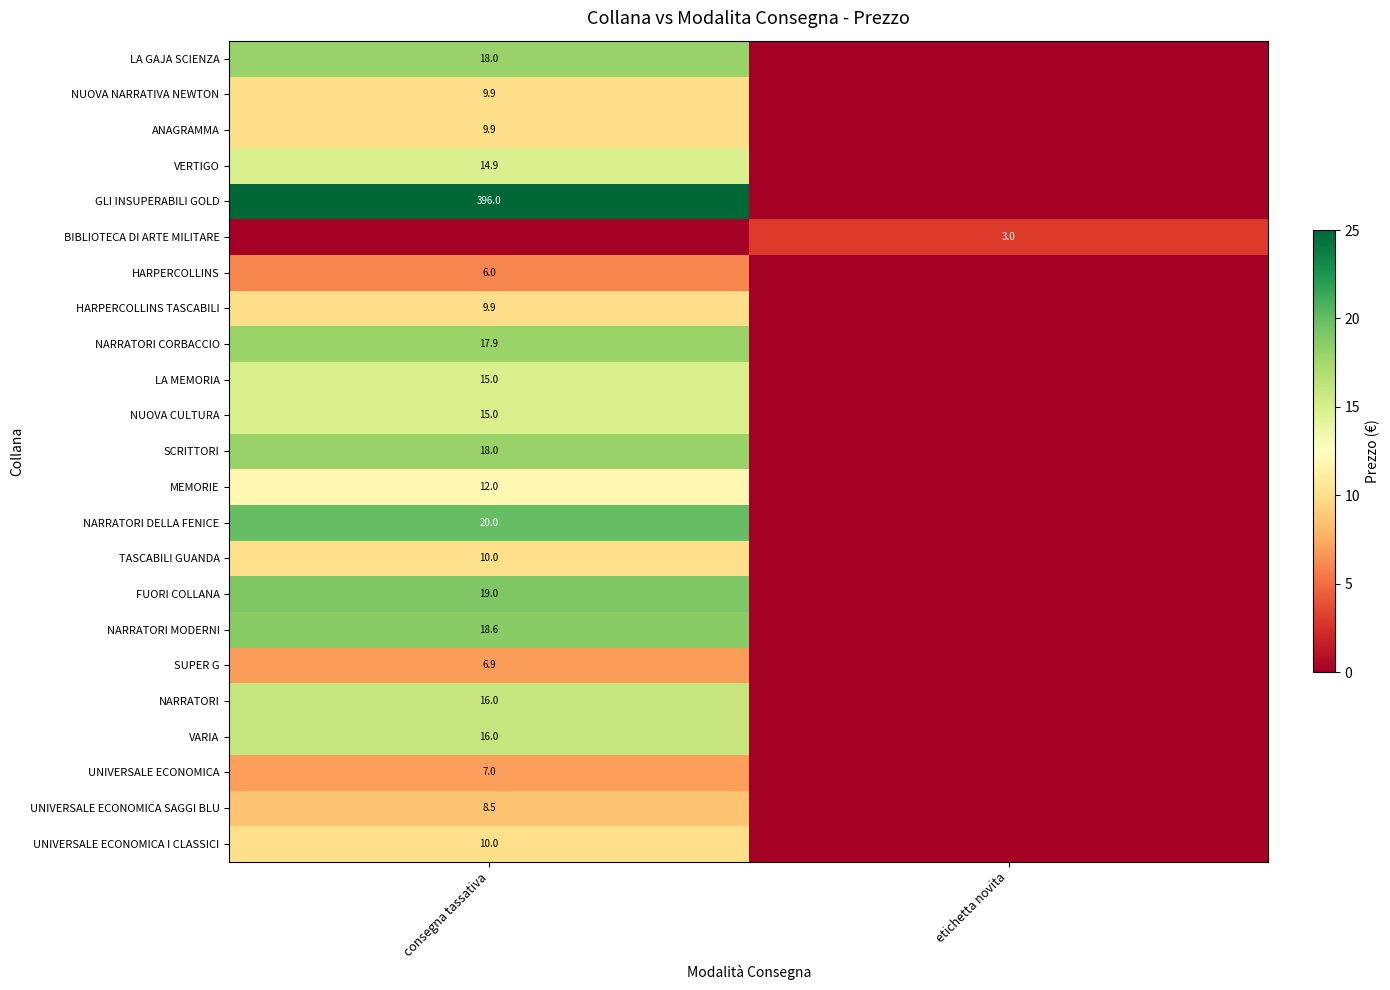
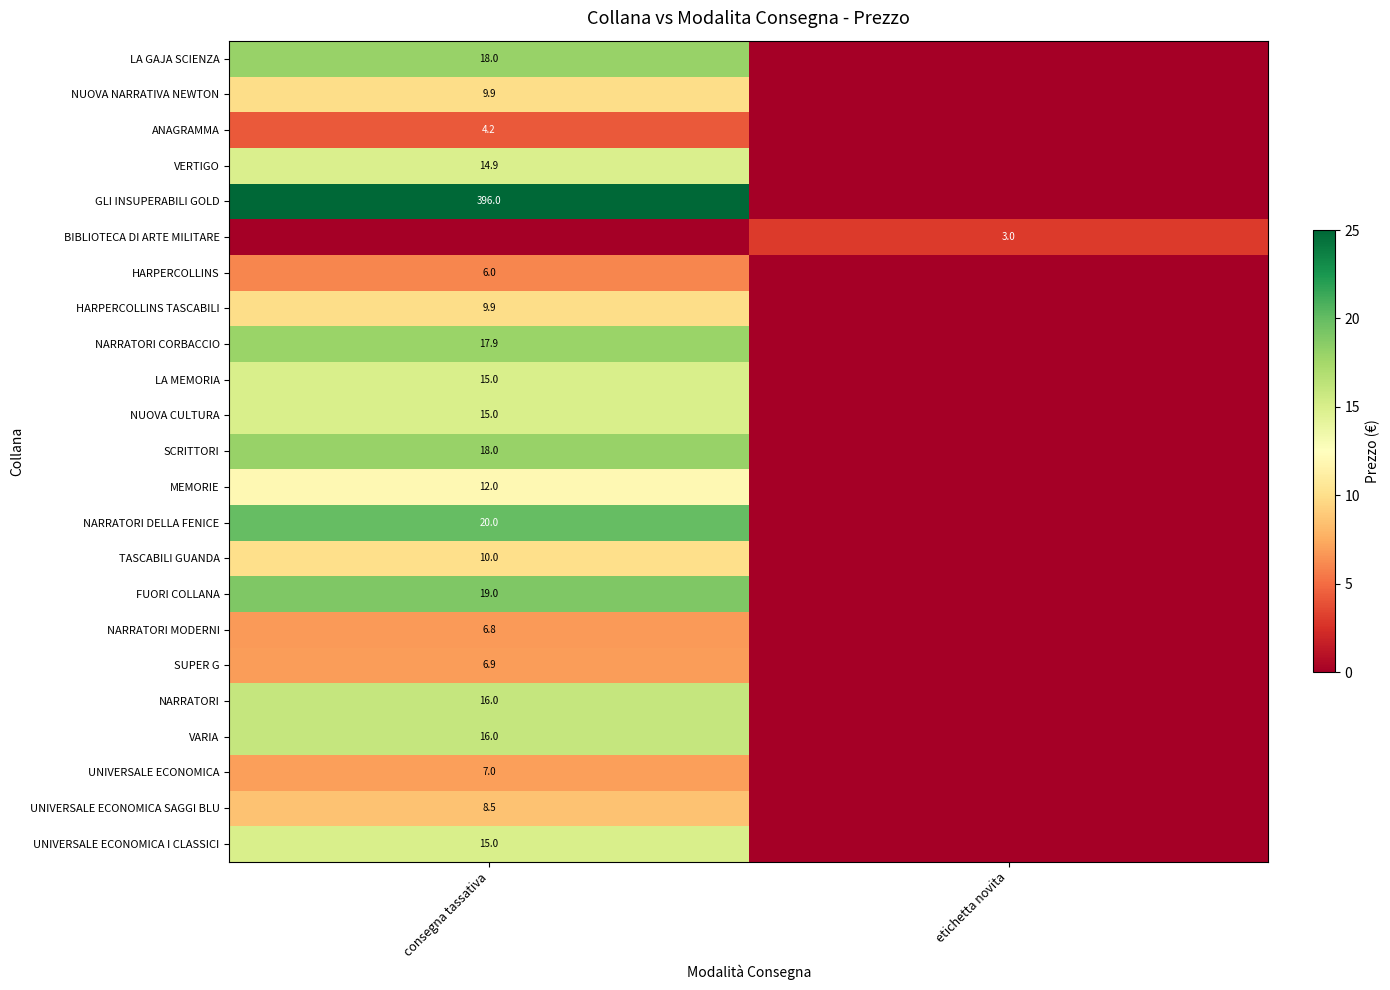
ANAGRAMMA, consegna tassativa: 9.9 -> 4.2
NARRATORI MODERNI, consegna tassativa: 18.6 -> 6.8
UNIVERSALE ECONOMICA I CLASSICI, consegna tassativa: 10.0 -> 15.0
